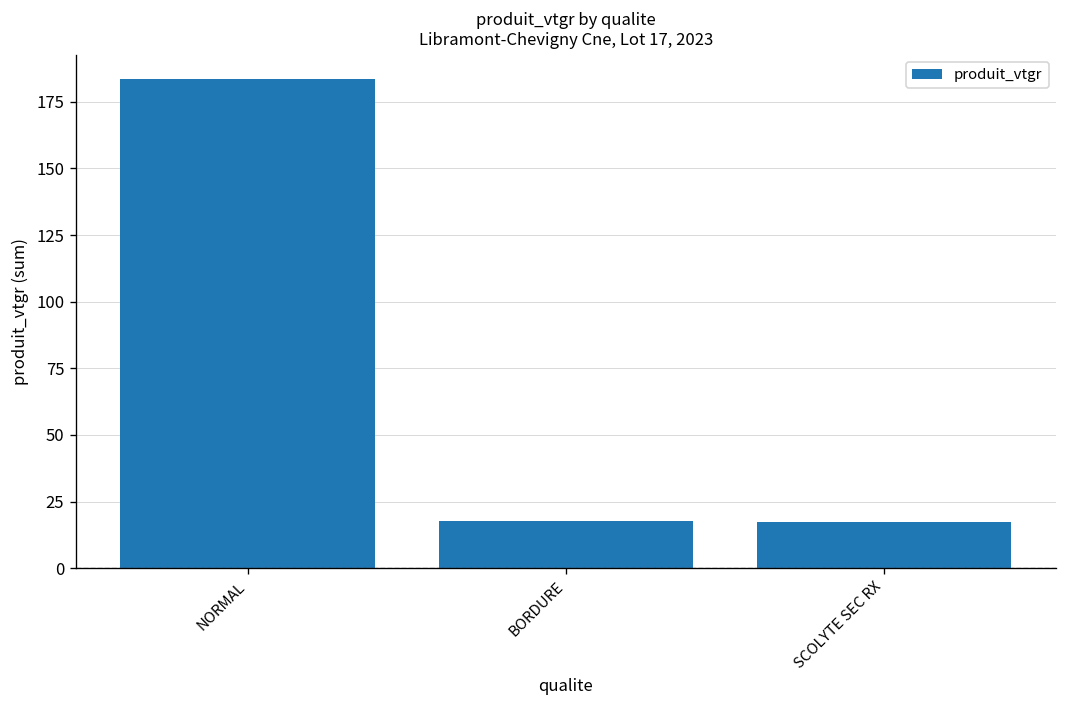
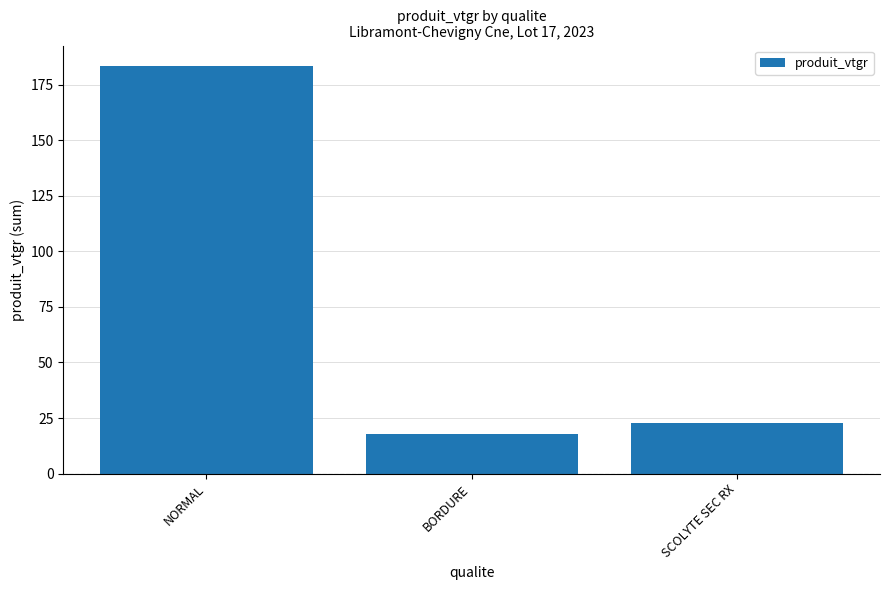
SCOLYTE SEC RX: 17 -> 23
